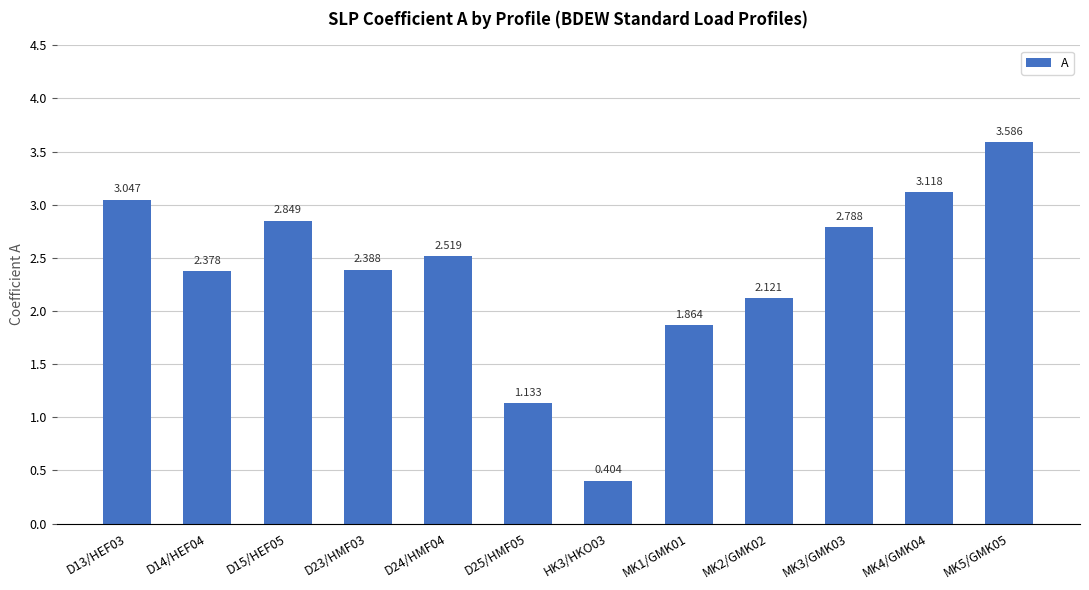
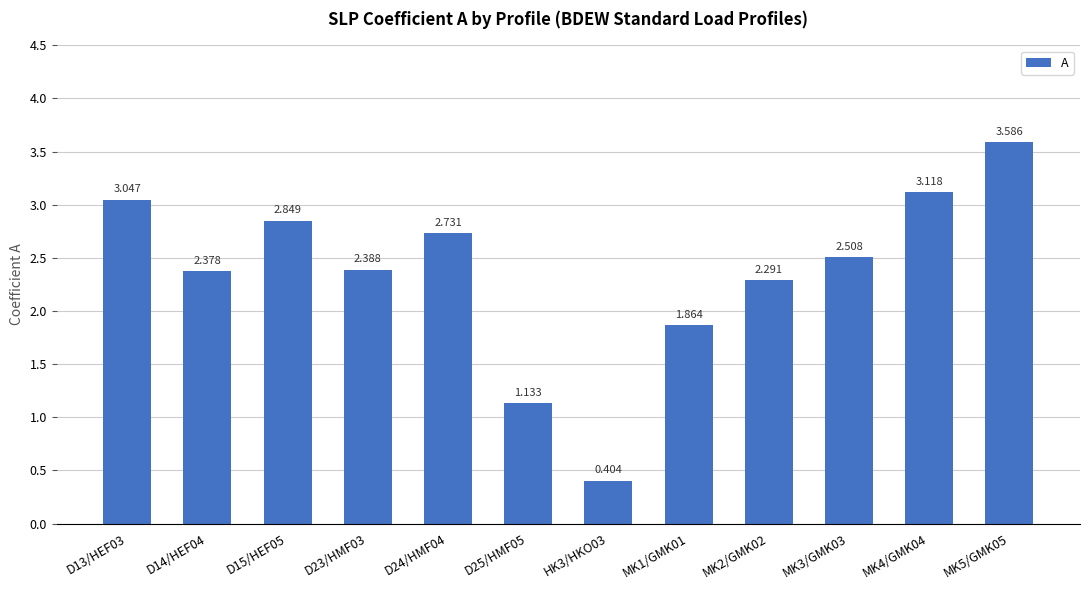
D24/HMF04: 2.519 -> 2.731
MK2/GMK02: 2.121 -> 2.291
MK3/GMK03: 2.788 -> 2.508
